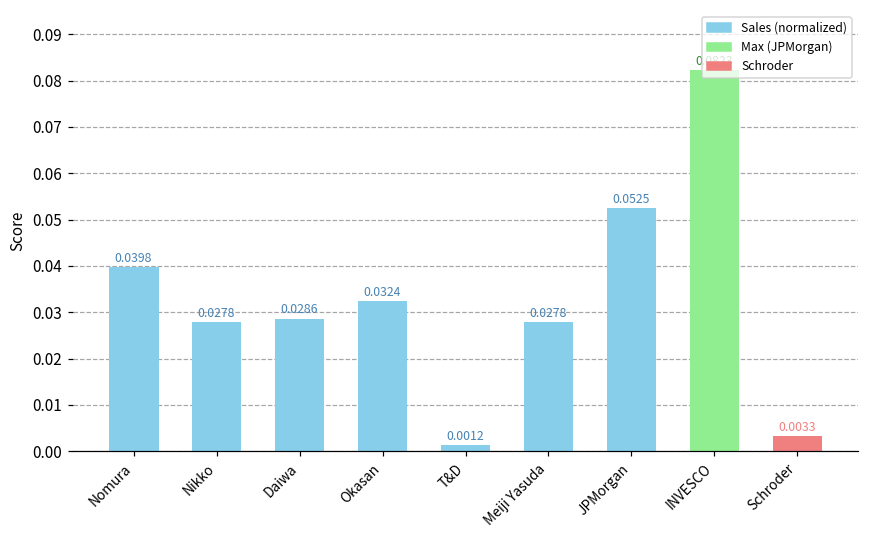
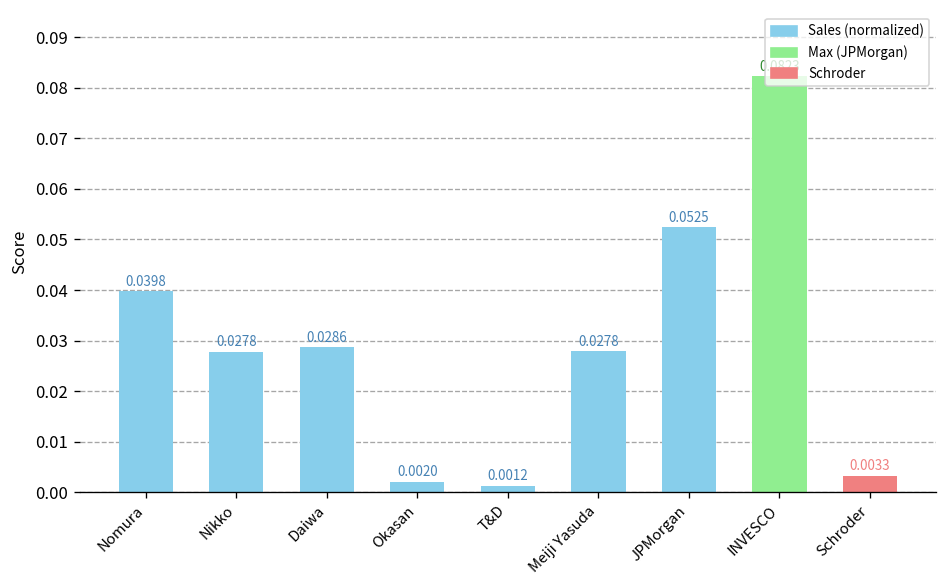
Okasan: 0.0324 -> 0.0020
